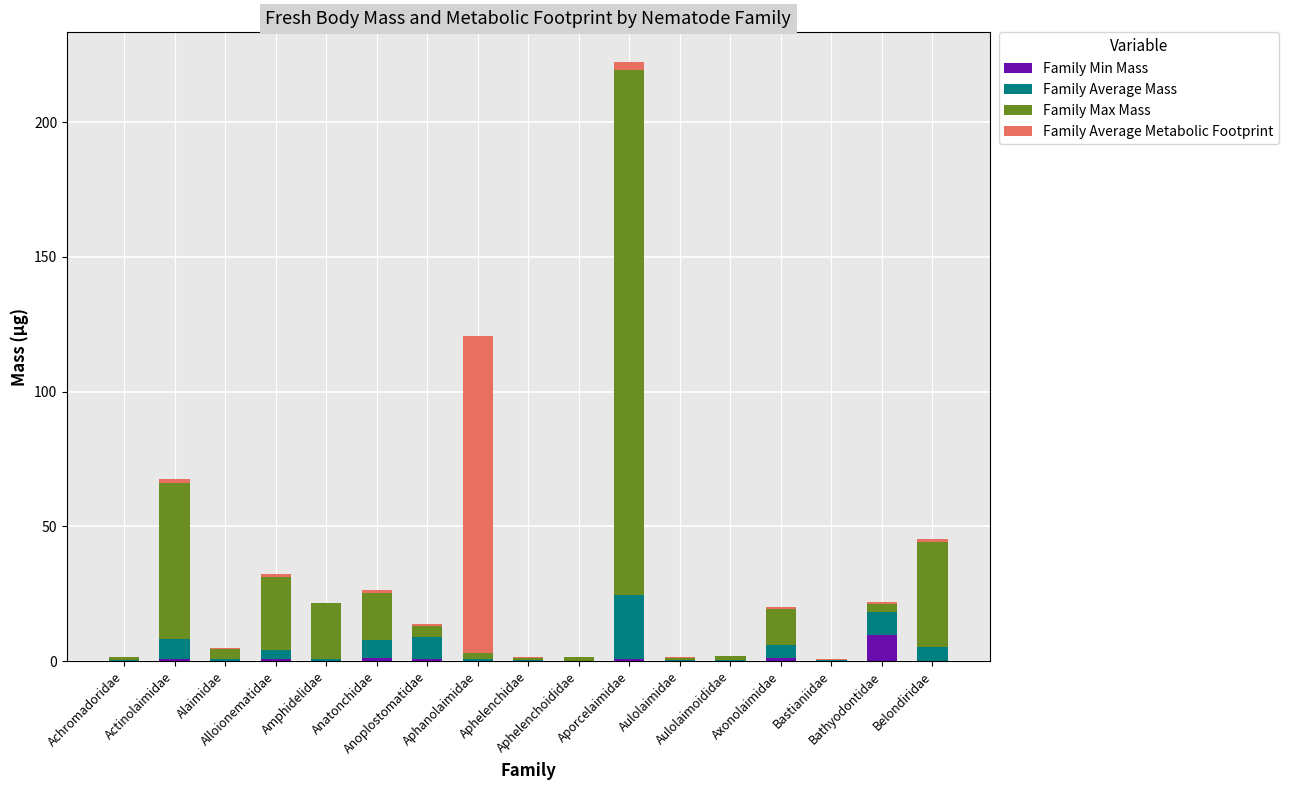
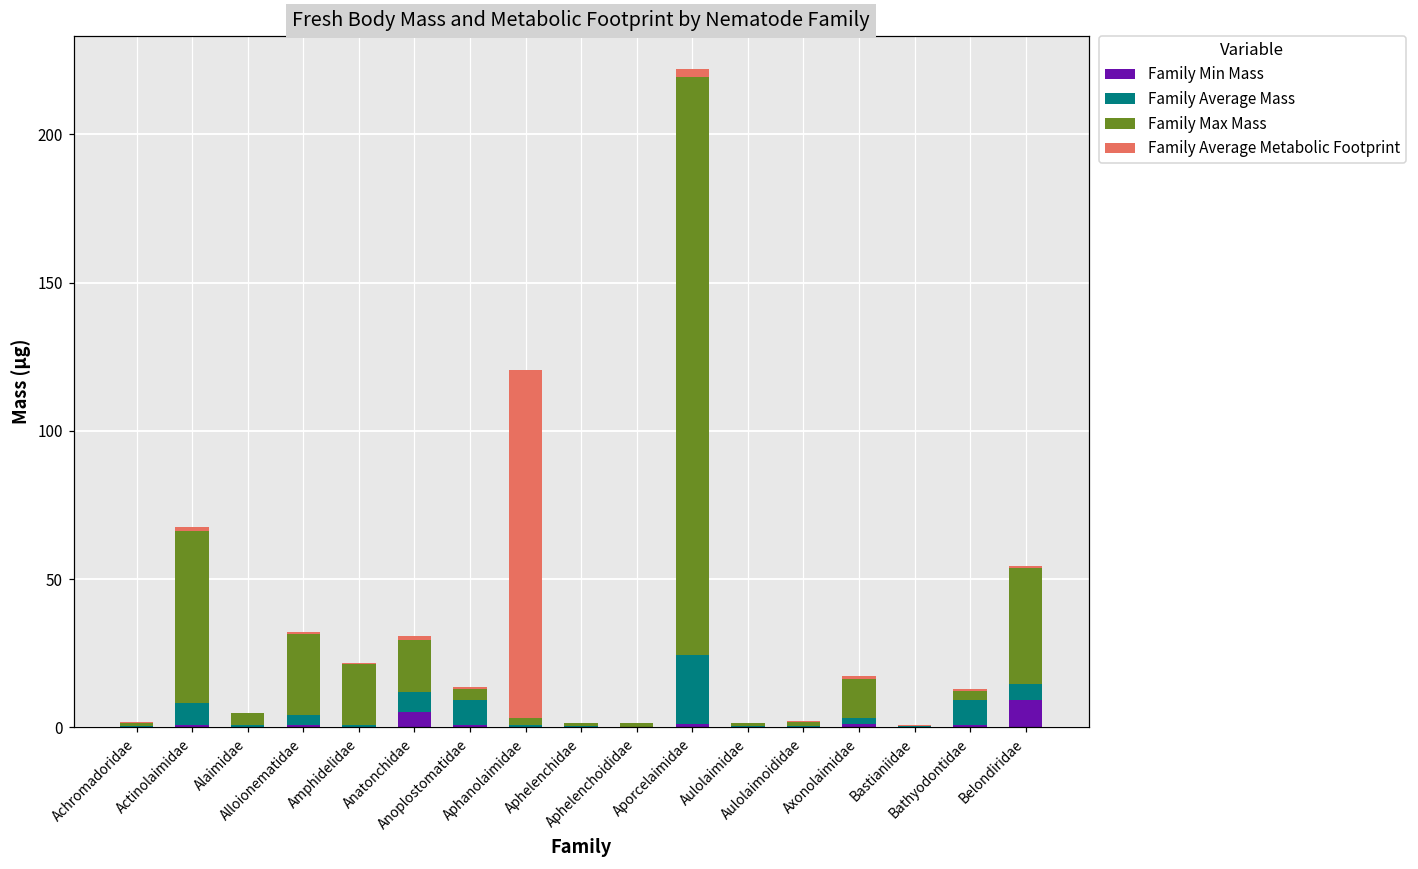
Family Min Mass, Anatonchidae: 1 -> 5
Family Average Mass, Axonolaimidae: 5 -> 2
Family Min Mass, Bathyodontidae: 10 -> 1
Family Min Mass, Belondiridae: 0 -> 9
